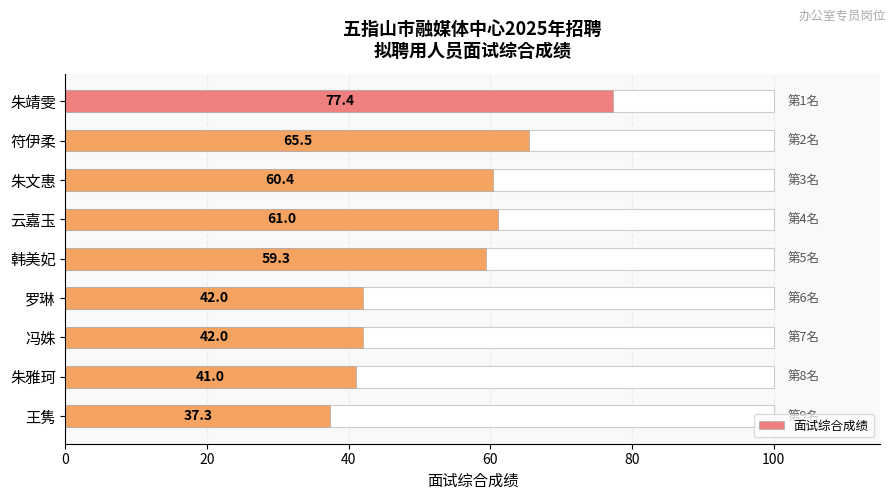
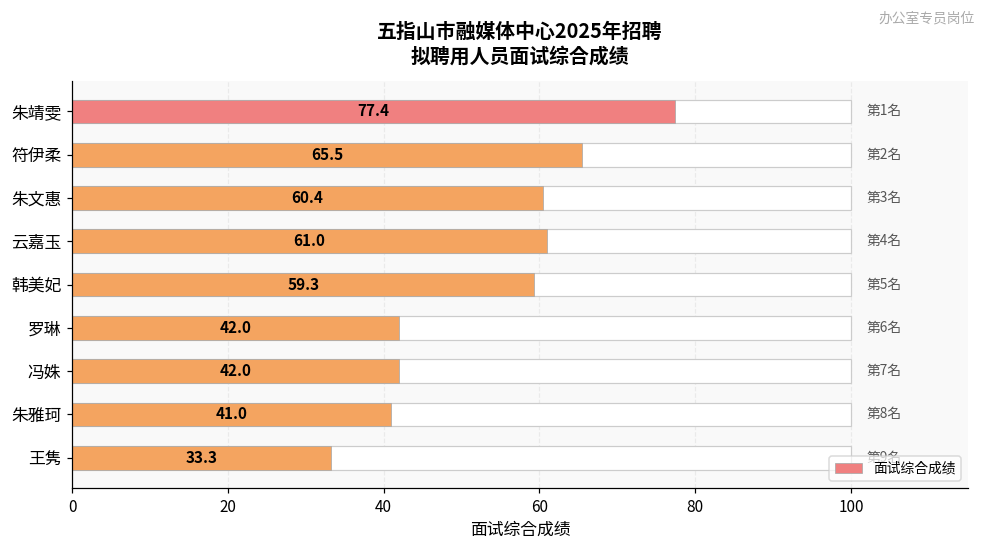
面试综合成绩, 王隽: 37.3 -> 33.3
